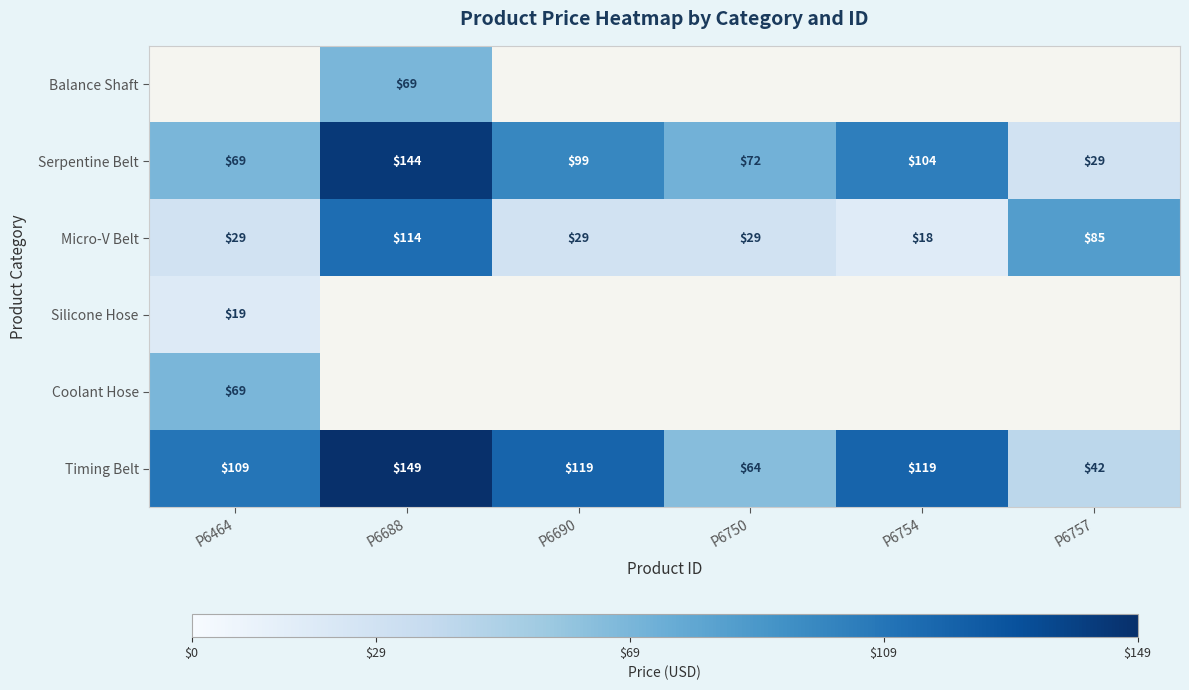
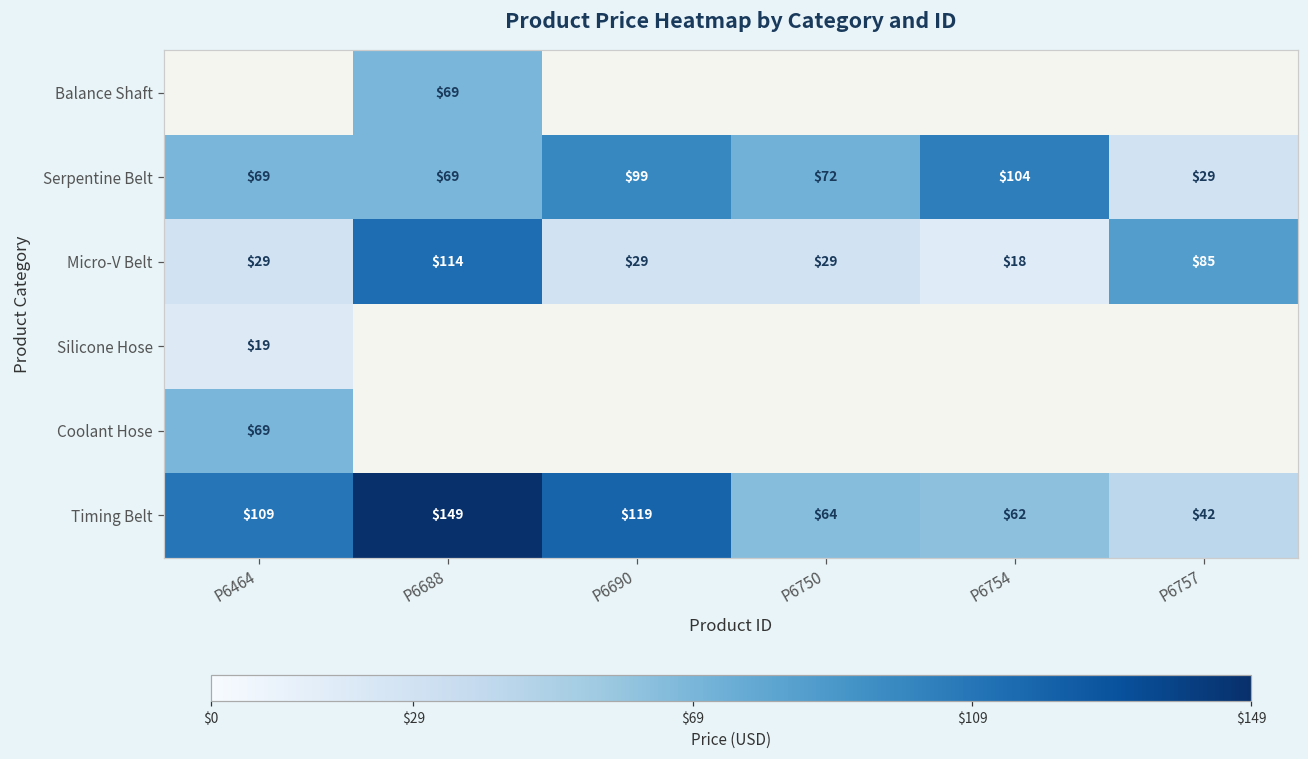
Serpentine Belt, P6688: $144 -> $69
Timing Belt, P6754: $119 -> $62
